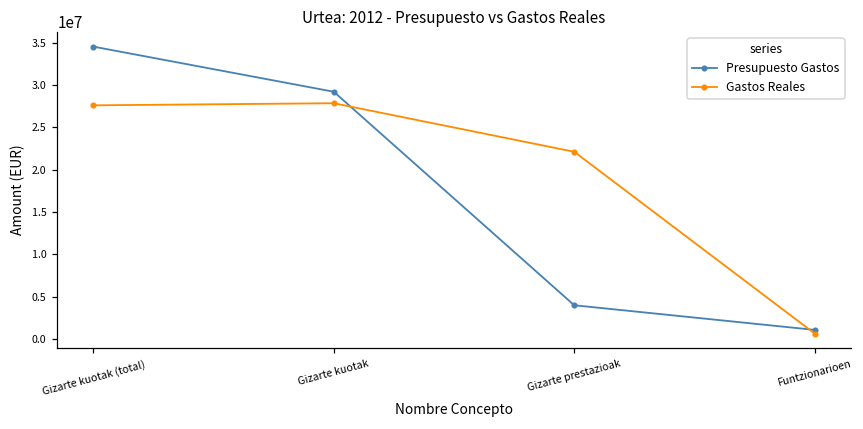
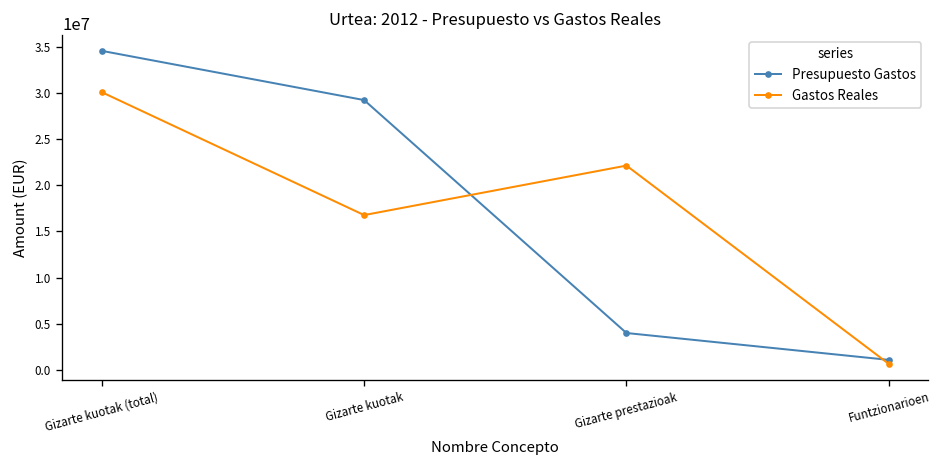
Gastos Reales, Gizarte kuotak (total): 28000000 -> 30000000
Gastos Reales, Gizarte kuotak: 28000000 -> 17000000
